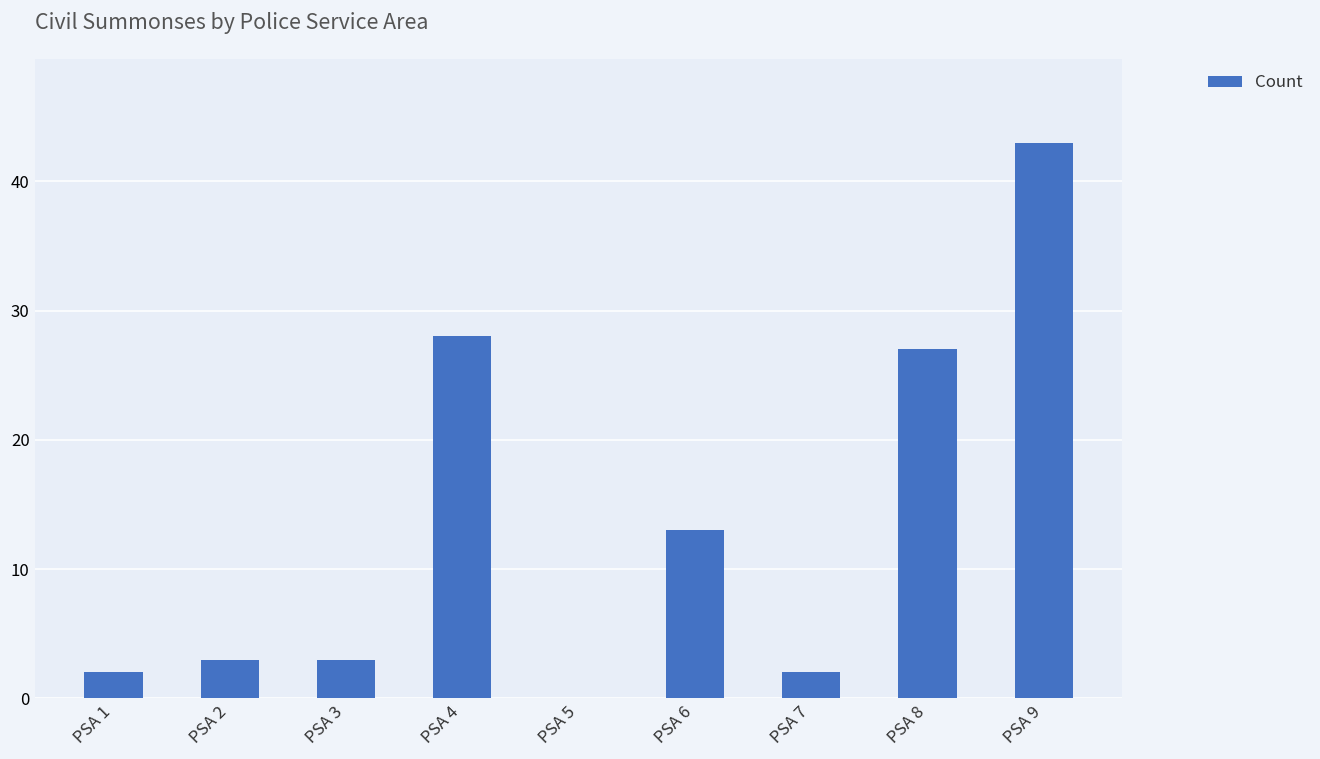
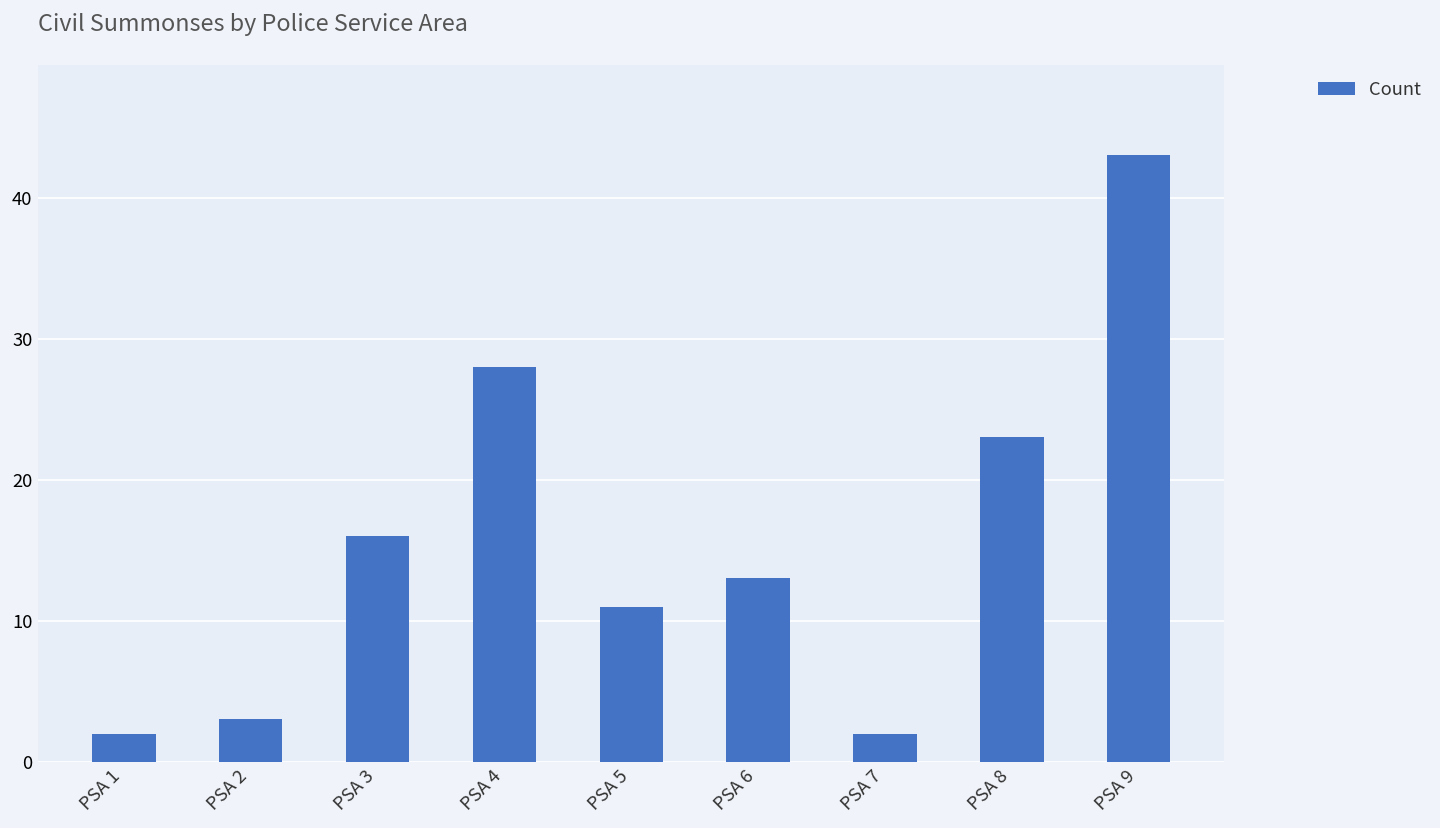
PSA 3: 3 -> 16
PSA 5: 0 -> 11
PSA 8: 27 -> 23
